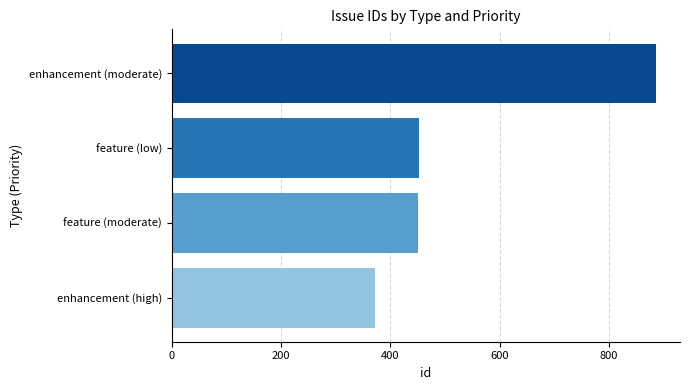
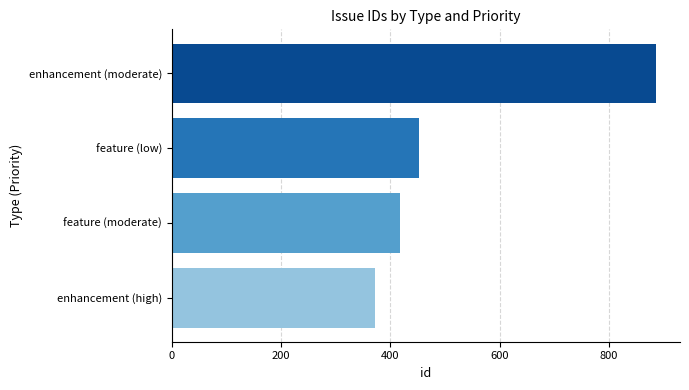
feature (moderate): 450 -> 420
